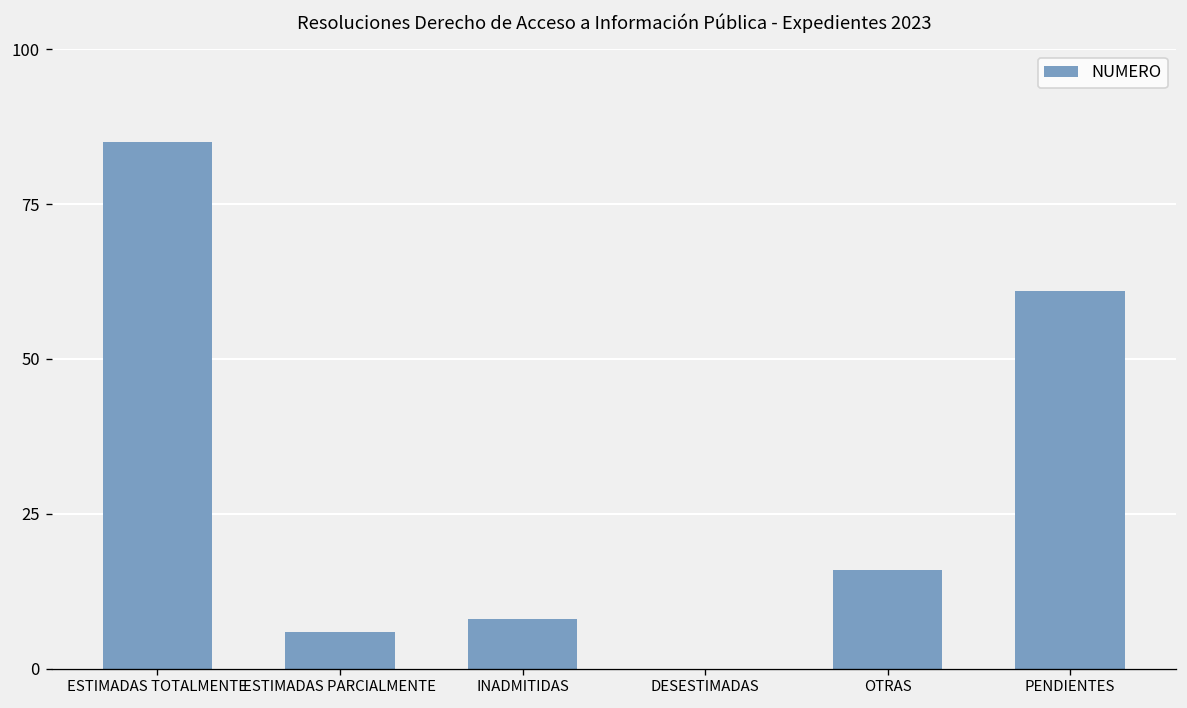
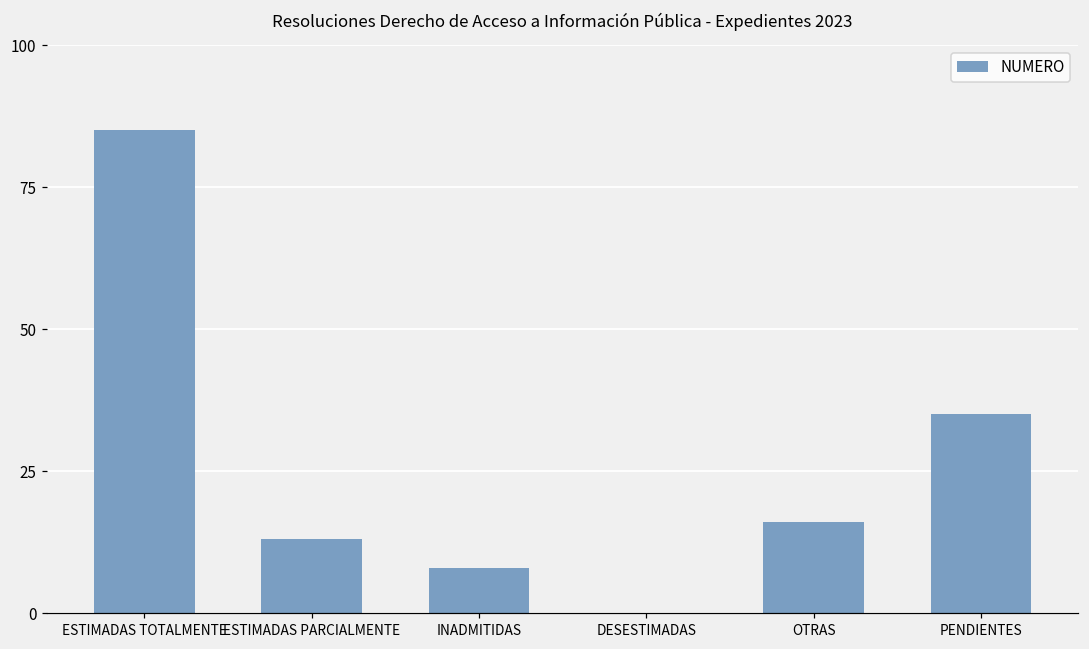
ESTIMADAS PARCIALMENTE: 6 -> 13
PENDIENTES: 61 -> 35
